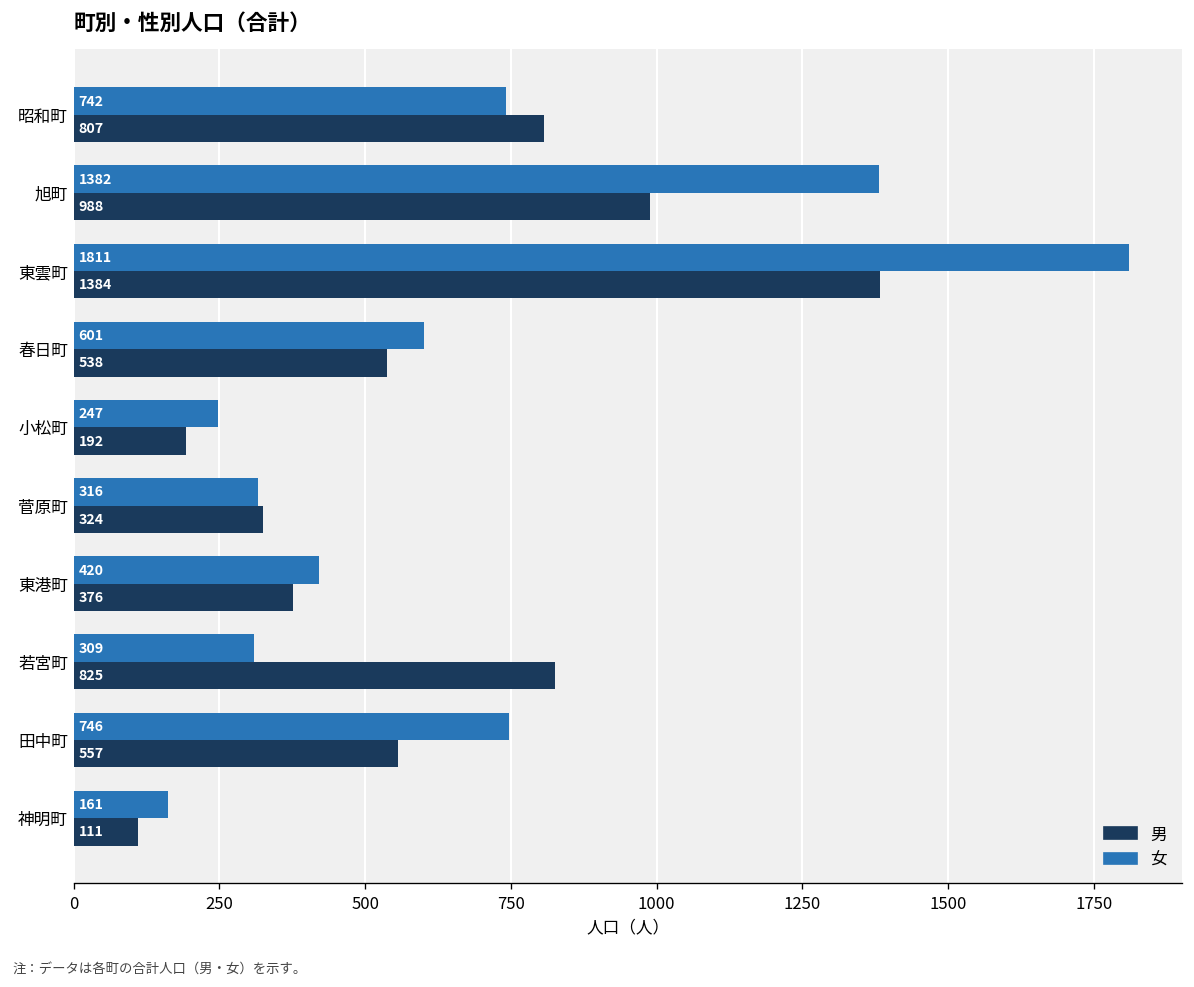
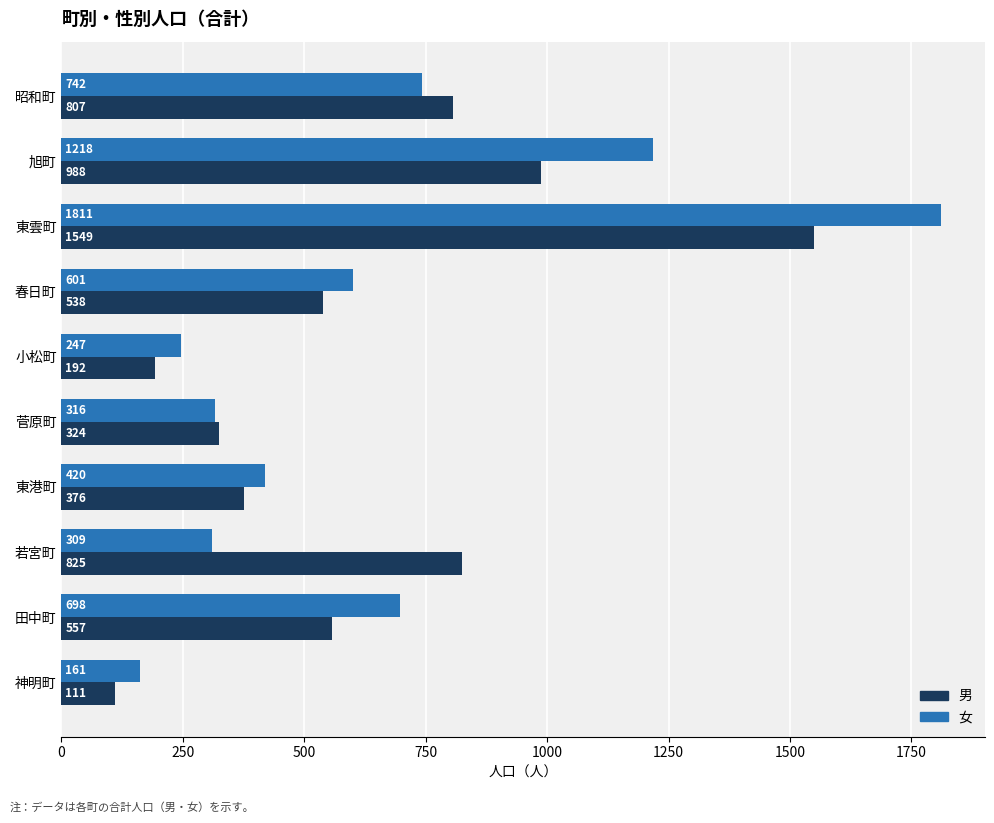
女, 旭町: 1382 -> 1218
男, 東雲町: 1384 -> 1549
女, 田中町: 746 -> 698
